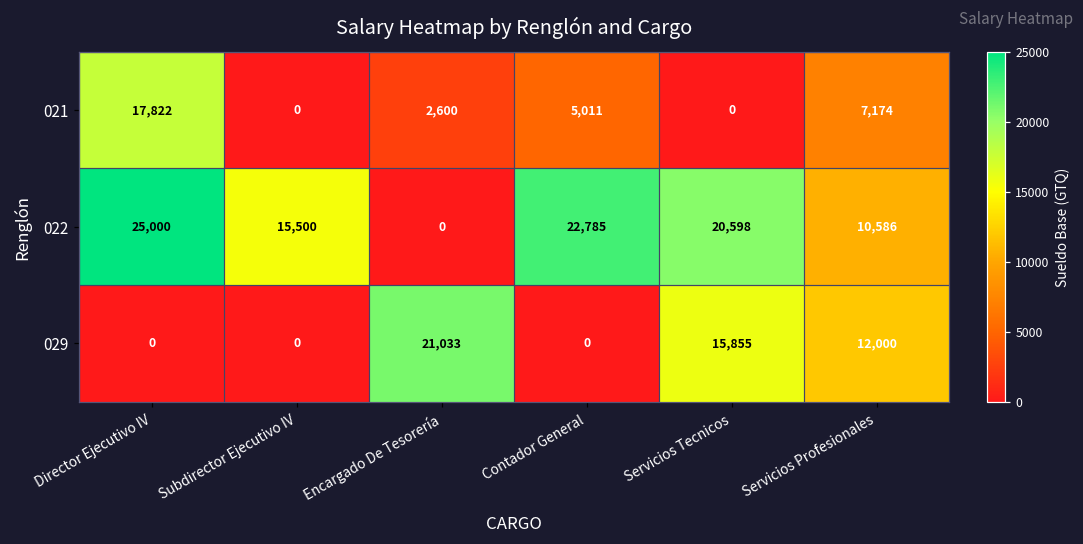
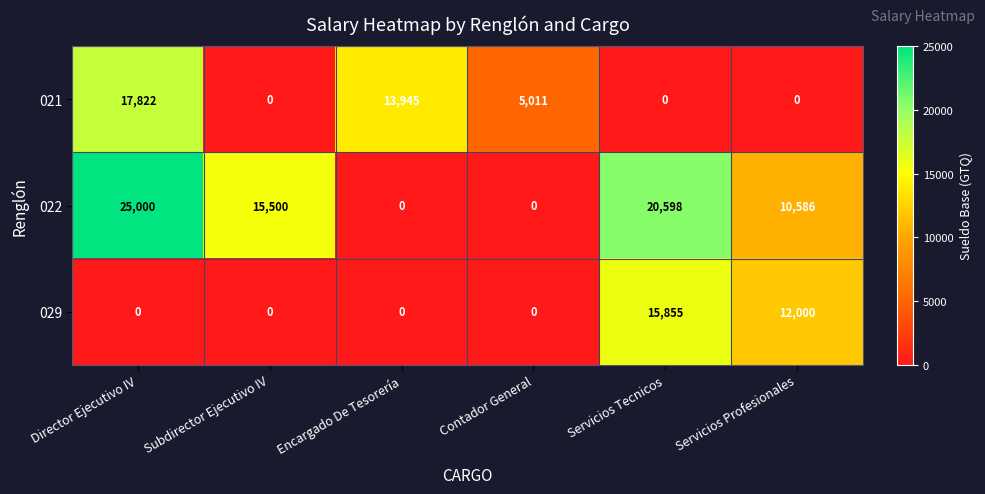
021, Encargado De Tesorería: 2,600 -> 13,945
021, Servicios Profesionales: 7,174 -> 0
022, Contador General: 22,785 -> 0
029, Encargado De Tesorería: 21,033 -> 0
